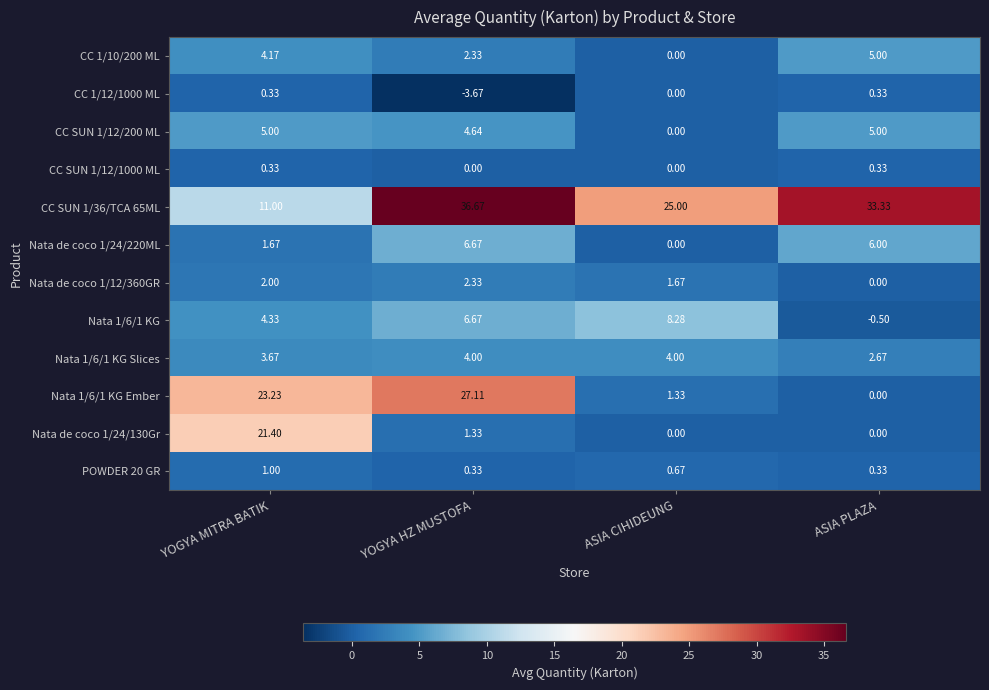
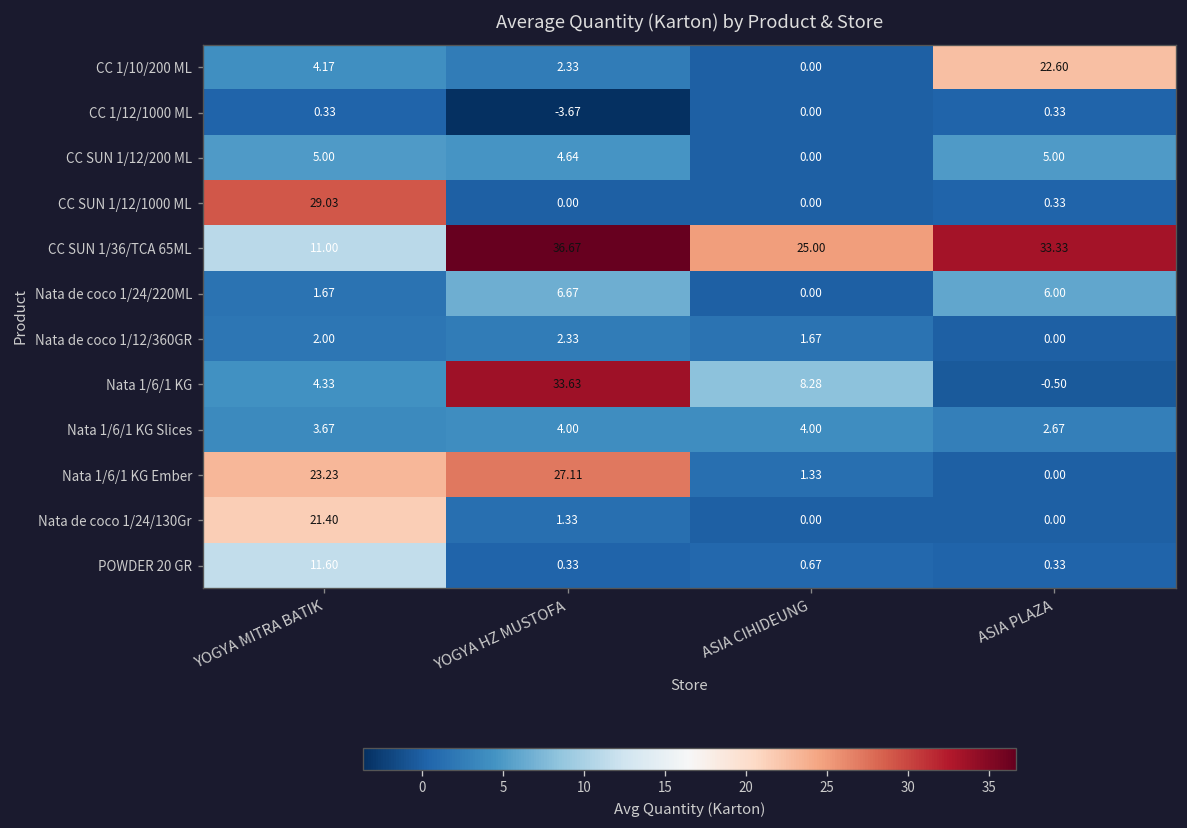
CC 1/10/200 ML, ASIA PLAZA: 5.00 -> 22.60
CC SUN 1/12/1000 ML, YOGYA MITRA BATIK: 0.33 -> 29.03
Nata 1/6/1 KG, YOGYA HZ MUSTOFA: 6.67 -> 33.63
POWDER 20 GR, YOGYA MITRA BATIK: 1.00 -> 11.60
